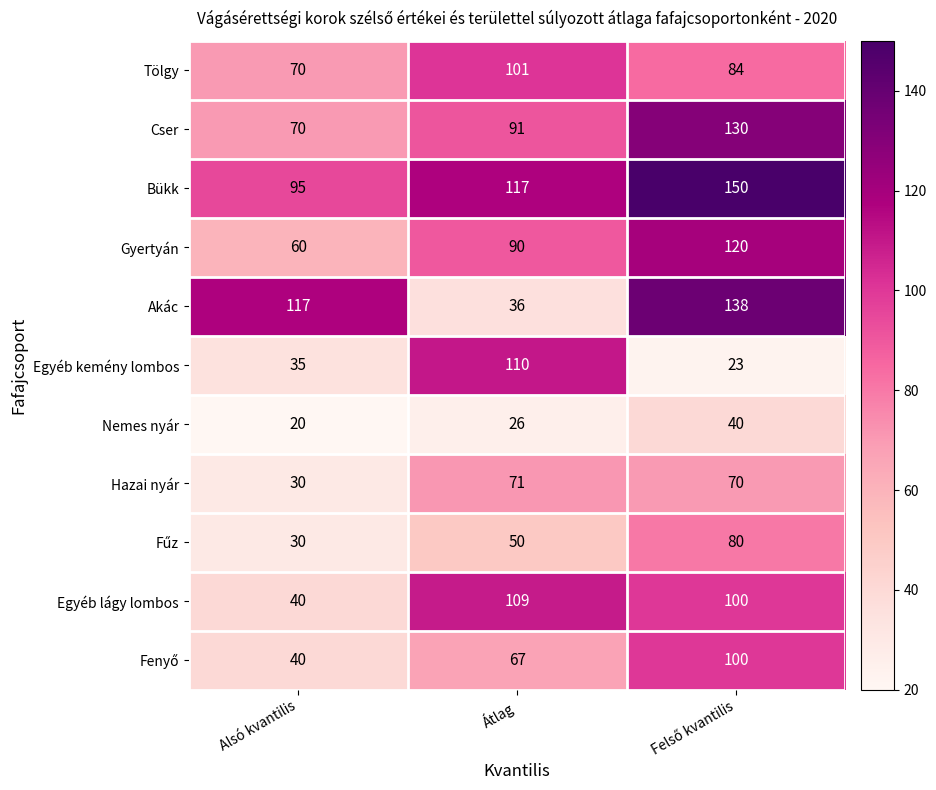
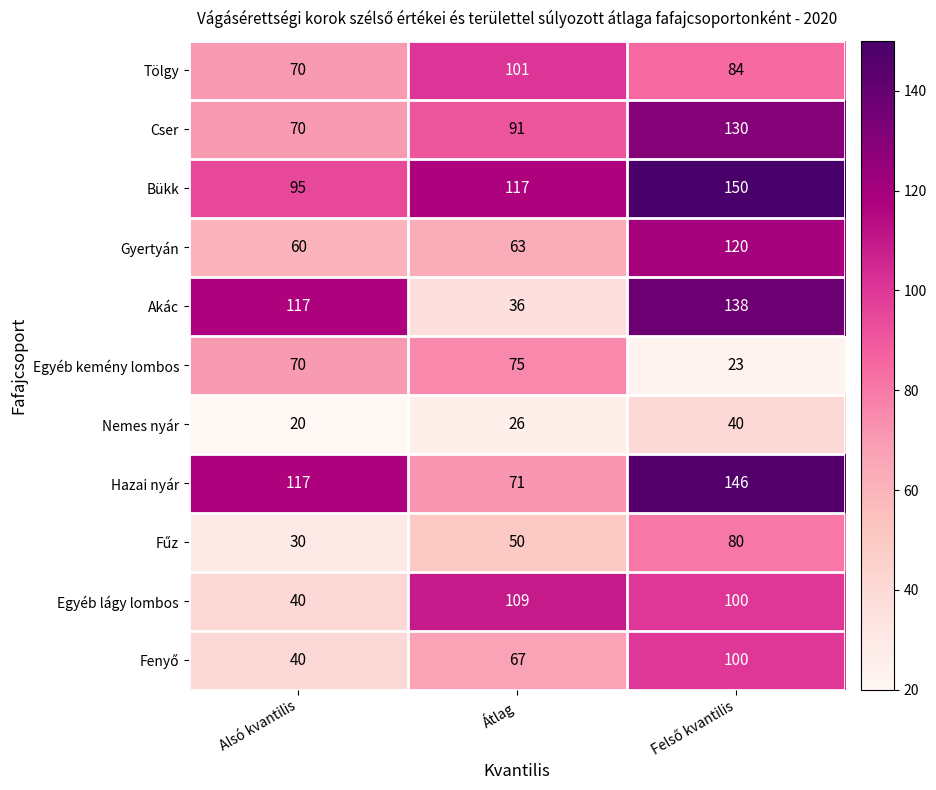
Gyertyán, Átlag: 90 -> 63
Egyéb kemény lombos, Alsó kvantilis: 35 -> 70
Egyéb kemény lombos, Átlag: 110 -> 75
Hazai nyár, Alsó kvantilis: 30 -> 117
Hazai nyár, Felső kvantilis: 70 -> 146
